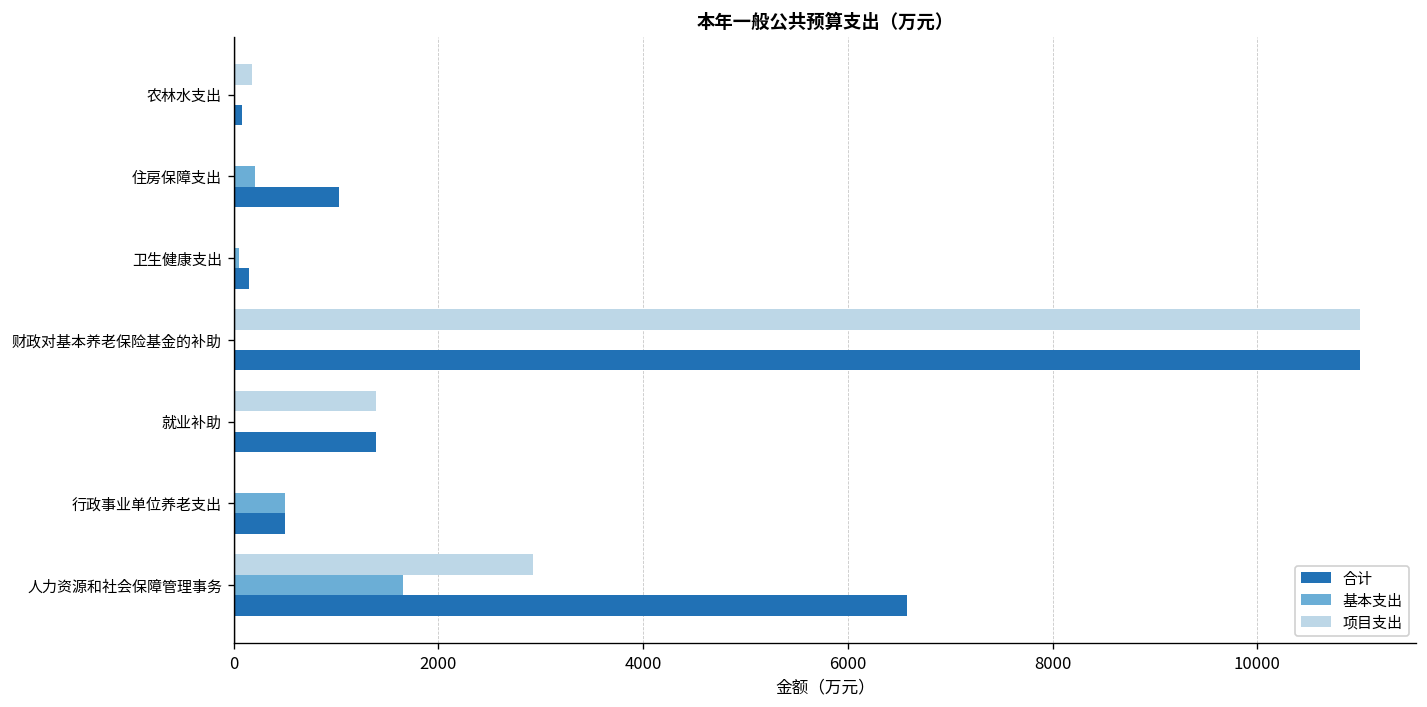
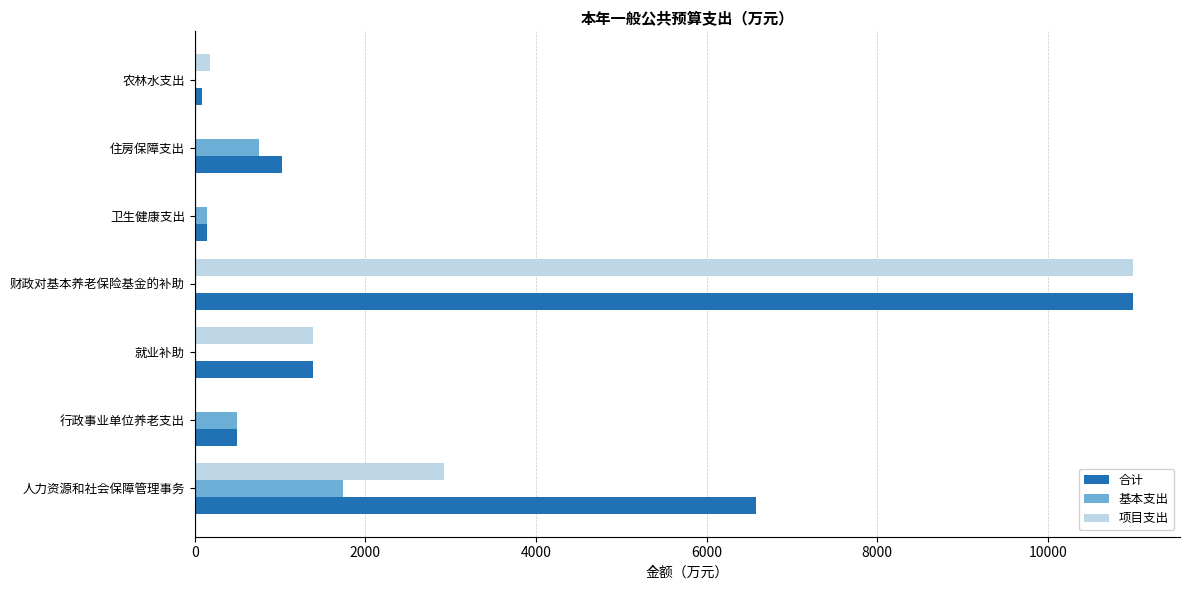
基本支出, 住房保障支出: 200 -> 800
基本支出, 卫生健康支出: 50 -> 150
基本支出, 人力资源和社会保障管理事务: 1600 -> 1700
